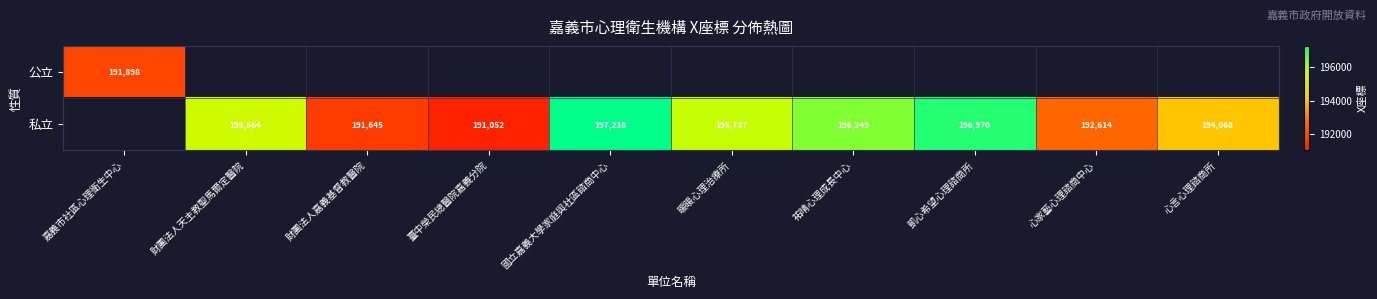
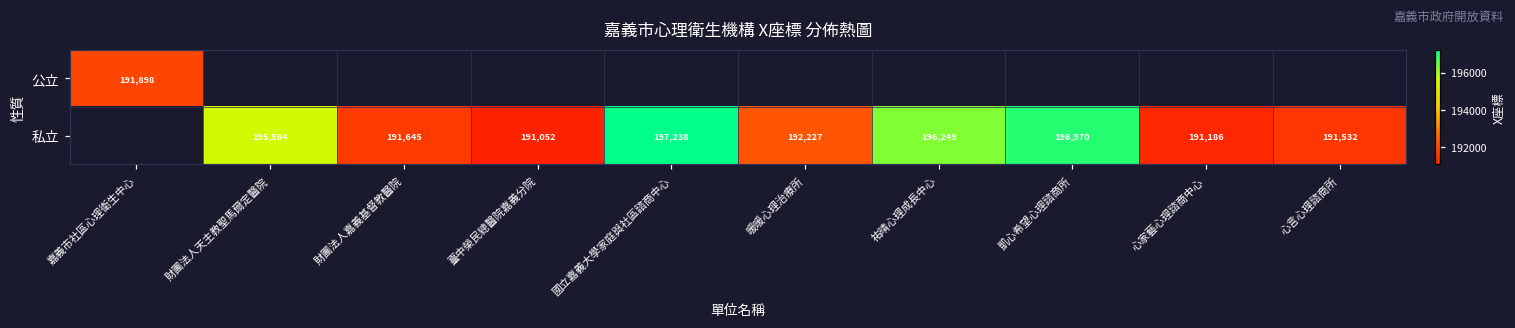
私立, 暖暖心理治療所: 195,737 -> 192,227
私立, 心家藝心理諮商中心: 192,614 -> 191,186
私立, 心言心理諮商所: 194,068 -> 191,532
